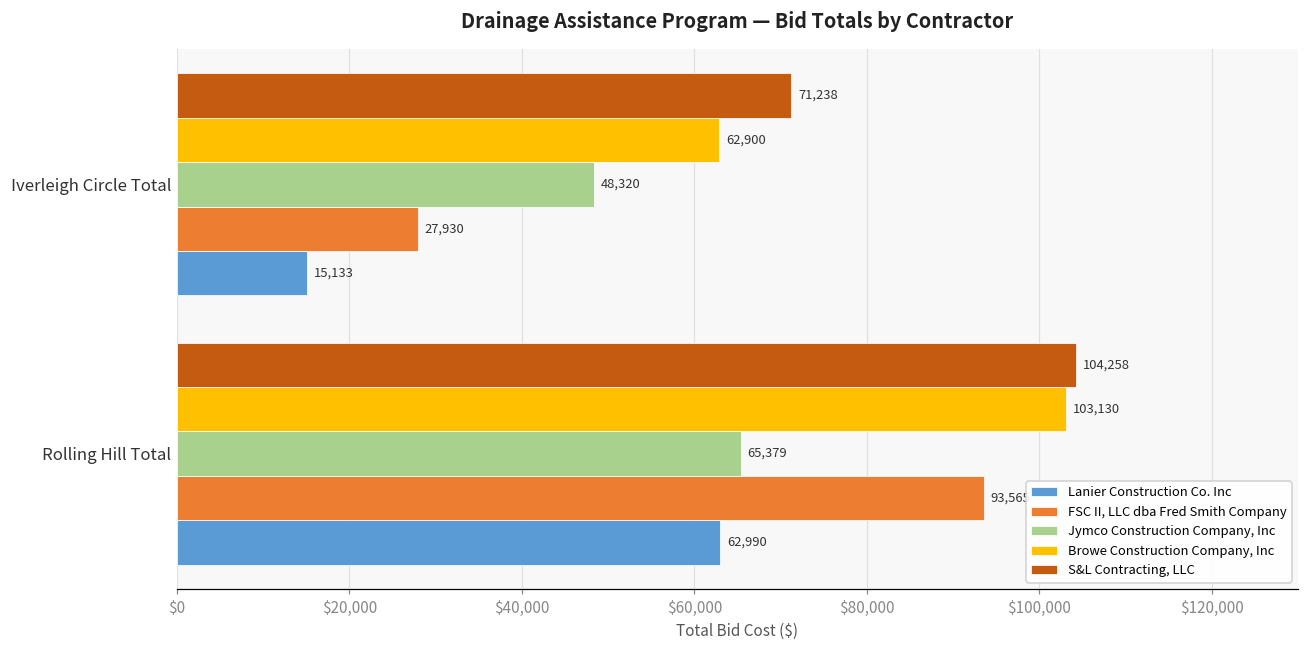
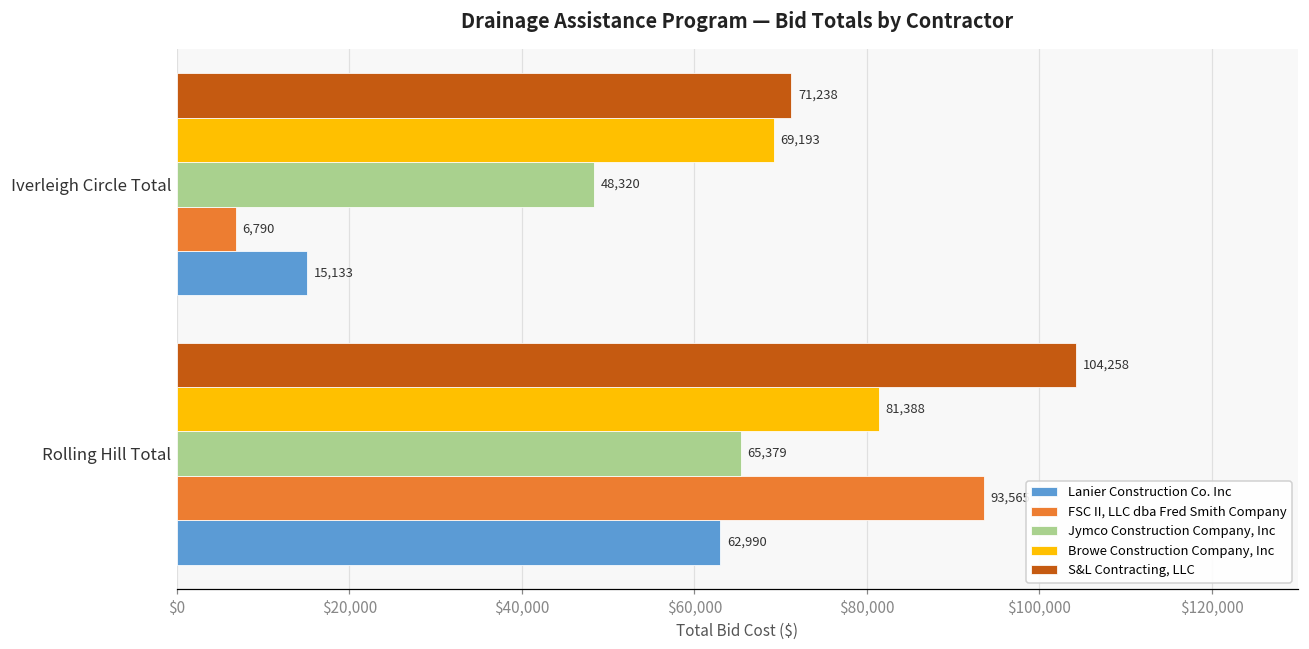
Browe Construction Company, Inc, Iverleigh Circle Total: 62,900 -> 69,193
FSC II, LLC dba Fred Smith Company, Iverleigh Circle Total: 27,930 -> 6,790
Browe Construction Company, Inc, Rolling Hill Total: 103,130 -> 81,388
